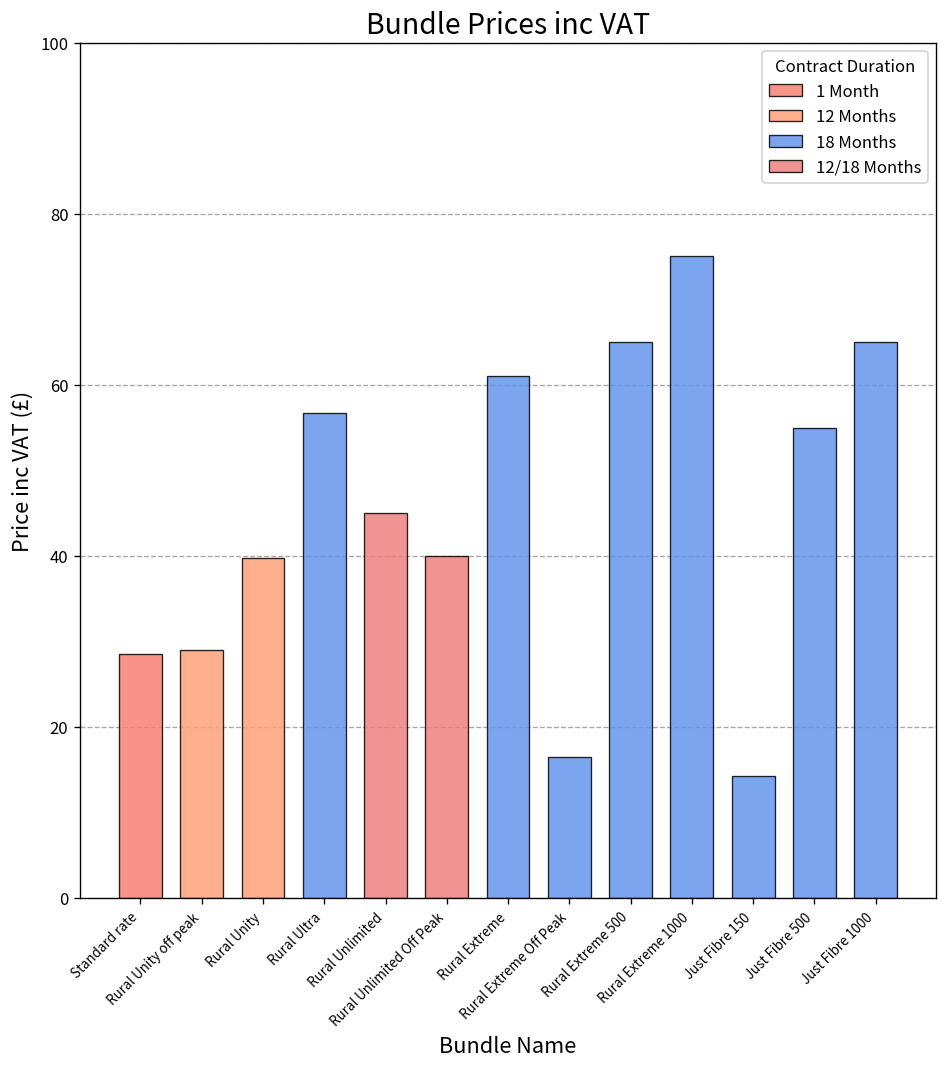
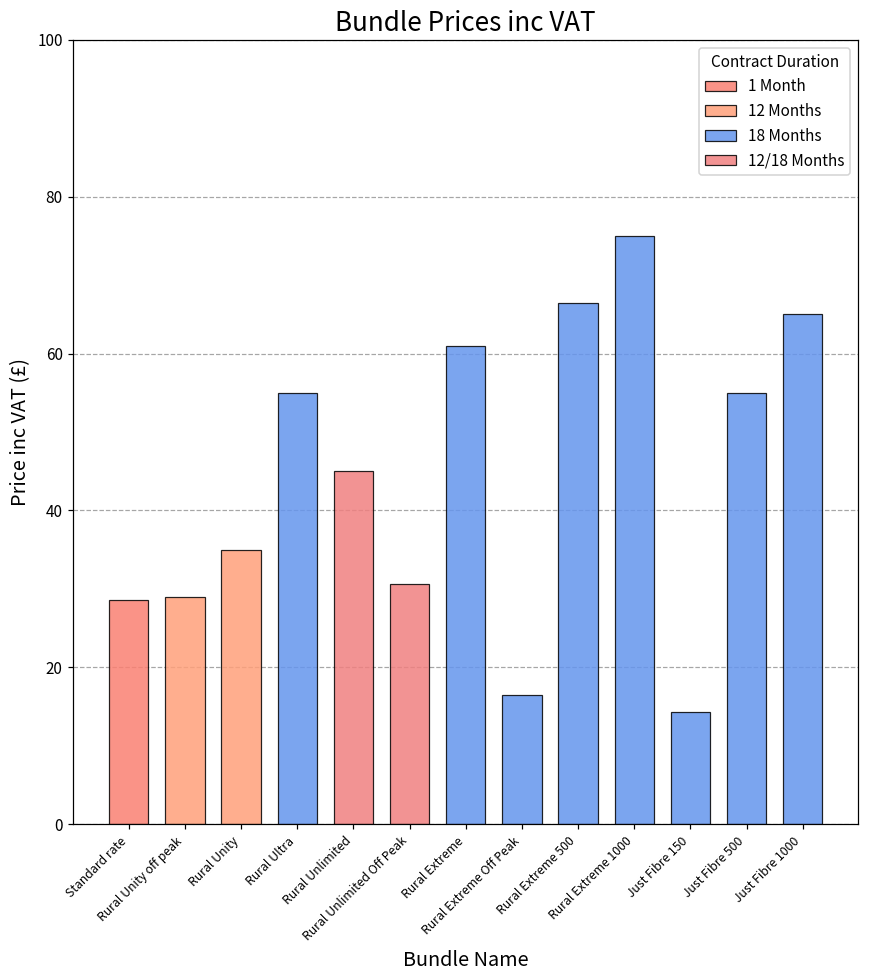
Rural Unity: 40 -> 35
Rural Ultra: 57 -> 55
Rural Unlimited Off Peak: 40 -> 31
Rural Extreme 500: 65 -> 66
